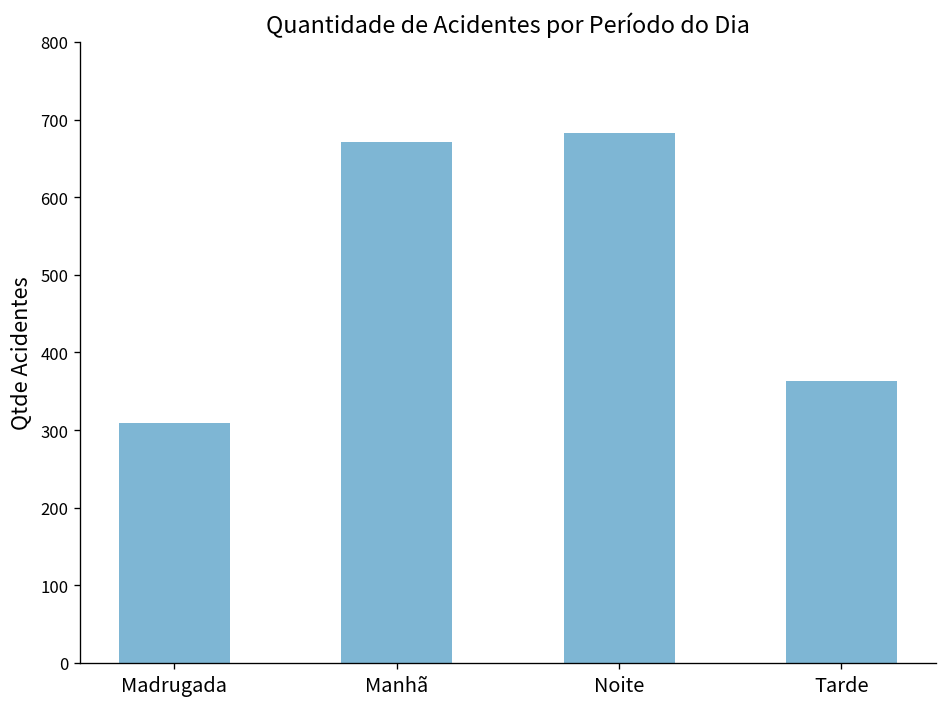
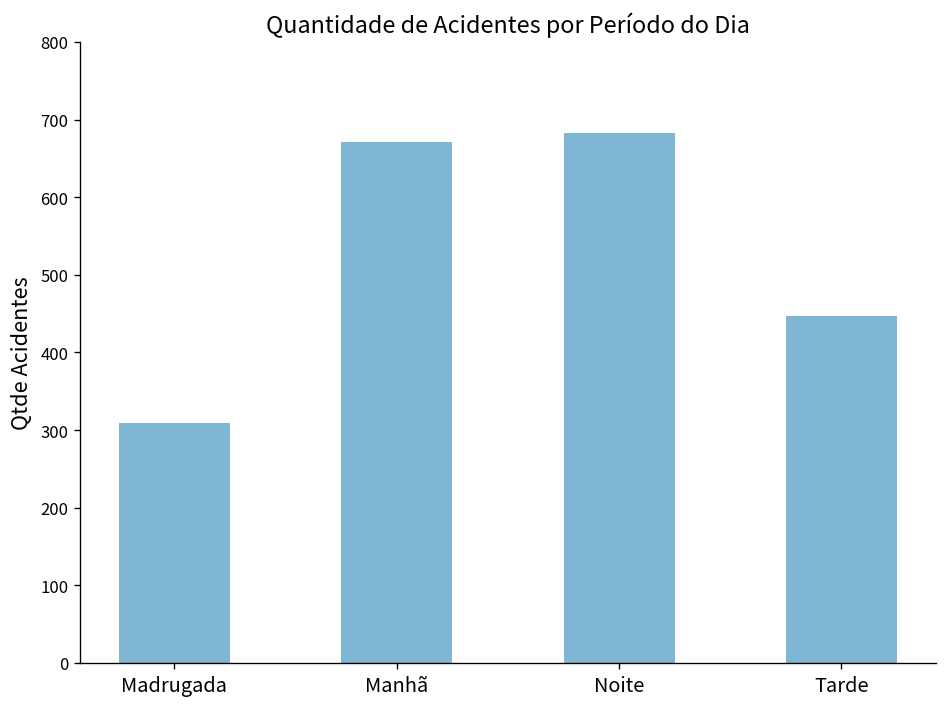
Tarde: 360 -> 450
